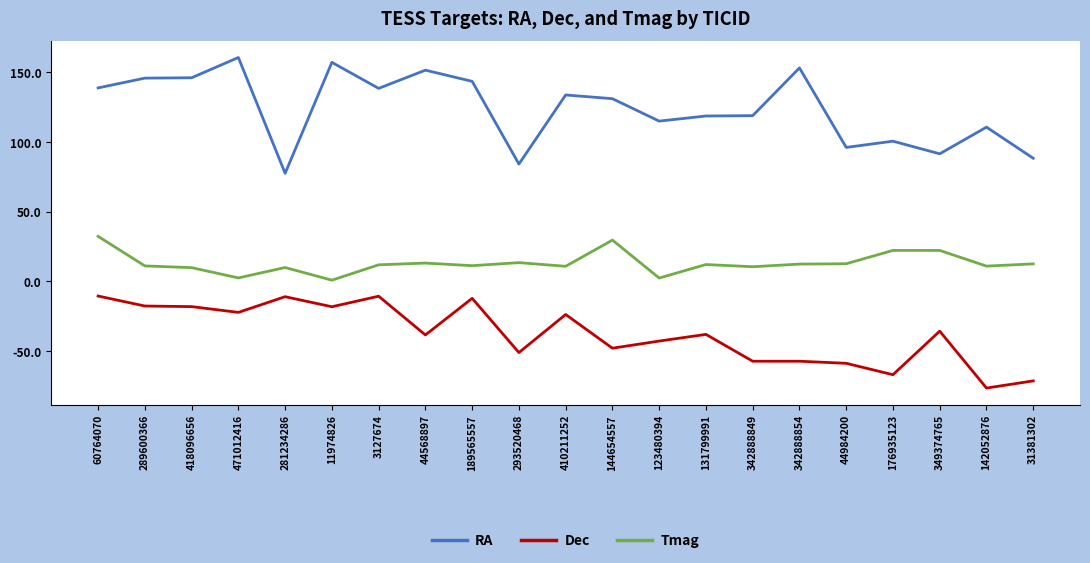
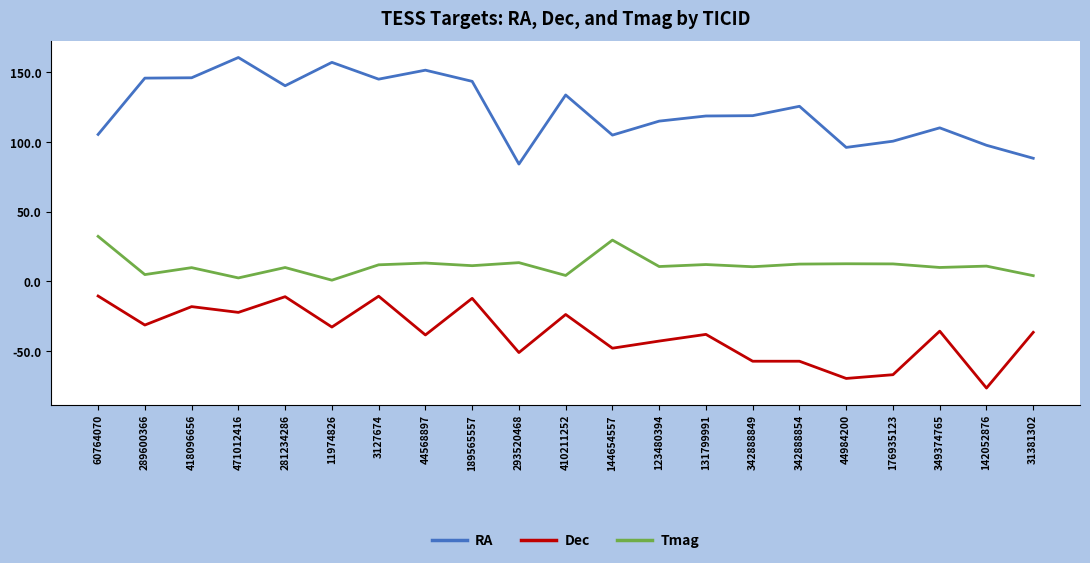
RA, 60764070: 139 -> 105
Dec, 289600366: -18 -> -31
Tmag, 289600366: 11 -> 5
RA, 281234286: 78 -> 140
Dec, 11974826: -18 -> -33
RA, 3127674: 139 -> 145
Tmag, 410211252: 11 -> 4
RA, 144654557: 131 -> 105
Tmag, 123480394: 2 -> 11
RA, 342888854: 153 -> 126
Dec, 44984200: -59 -> -70
Tmag, 176935123: 22 -> 12
RA, 349374765: 92 -> 110
Tmag, 349374765: 22 -> 10
RA, 142052876: 111 -> 98
Dec, 31381302: -72 -> -37
Tmag, 31381302: 12 -> 4
